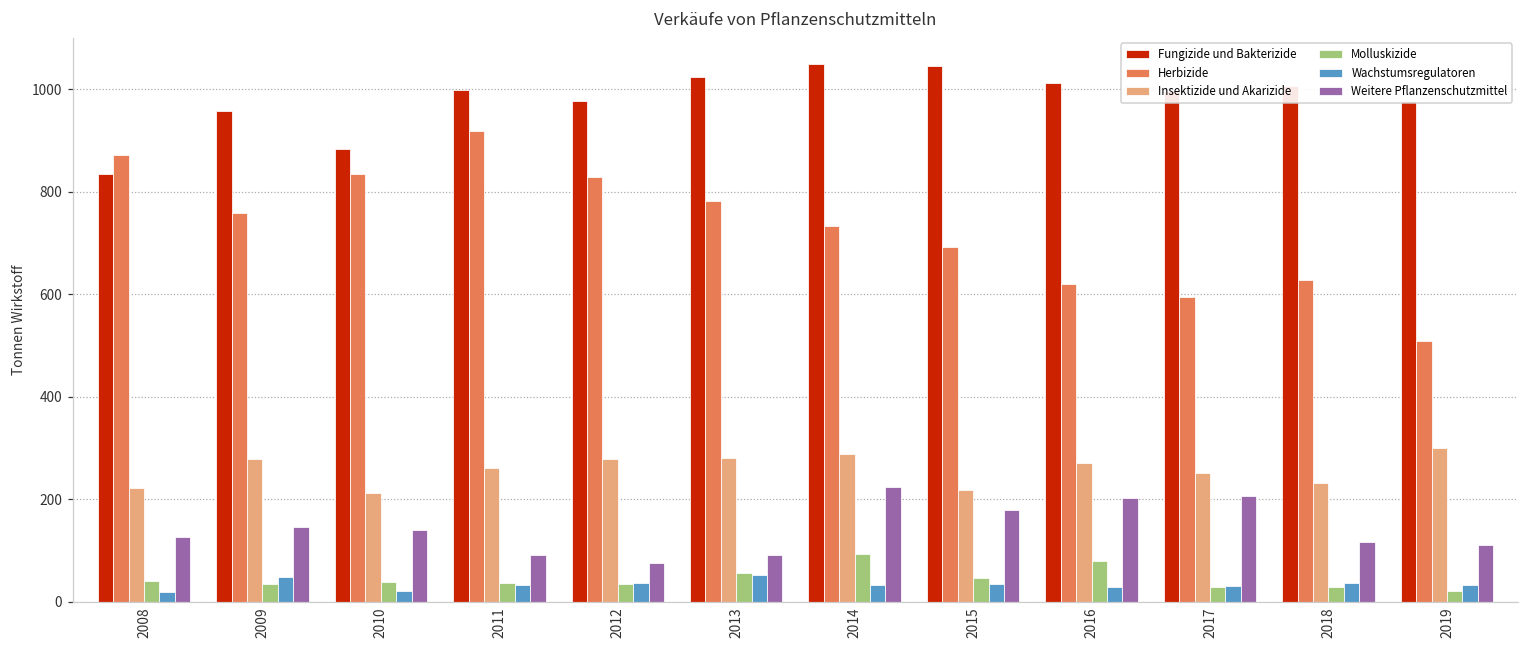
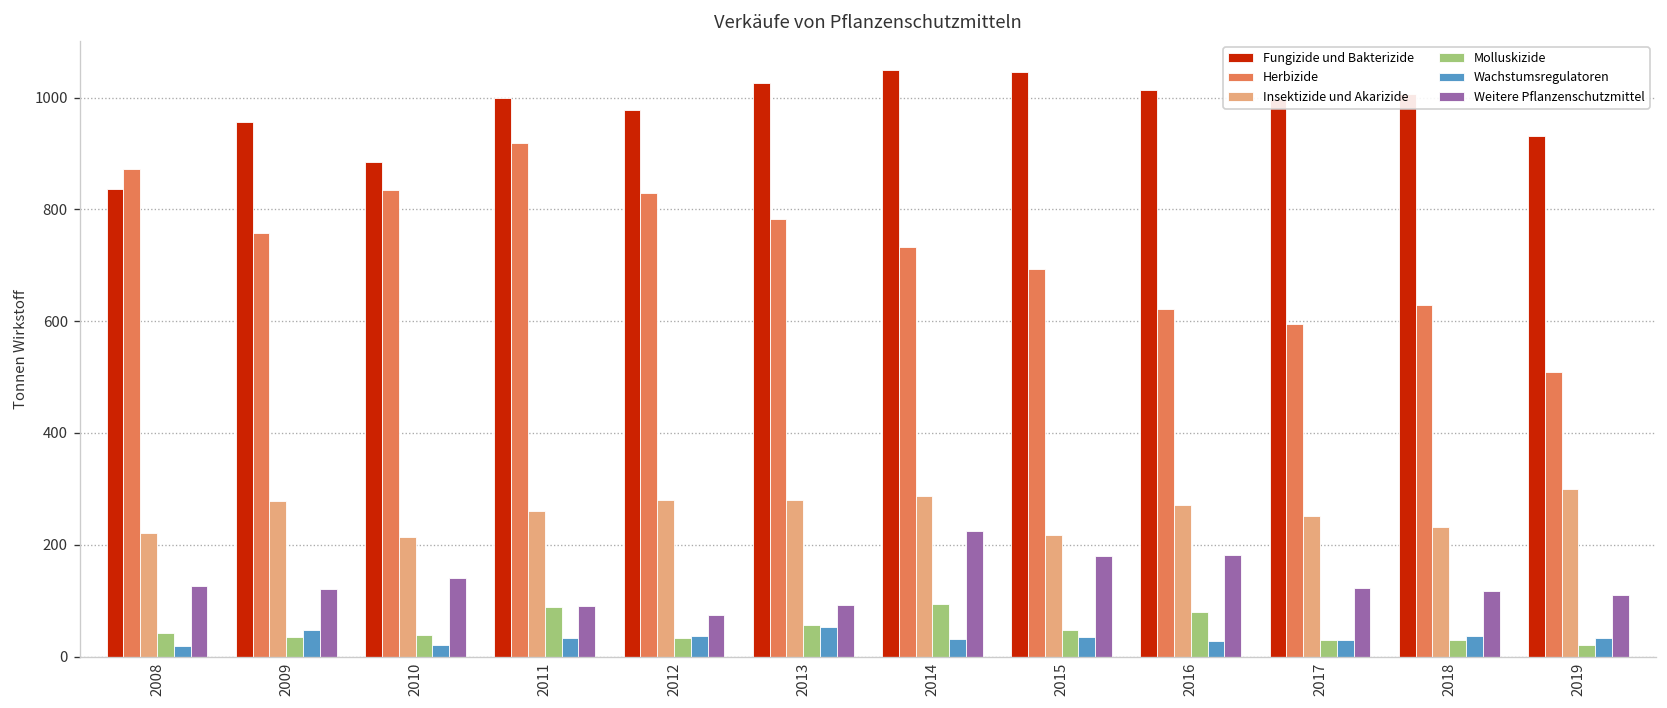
Weitere Pflanzenschutzmittel, 2009: 150 -> 120
Molluskizide, 2011: 40 -> 90
Weitere Pflanzenschutzmittel, 2016: 200 -> 180
Weitere Pflanzenschutzmittel, 2017: 210 -> 120
Fungizide und Bakterizide, 2019: 980 -> 930
